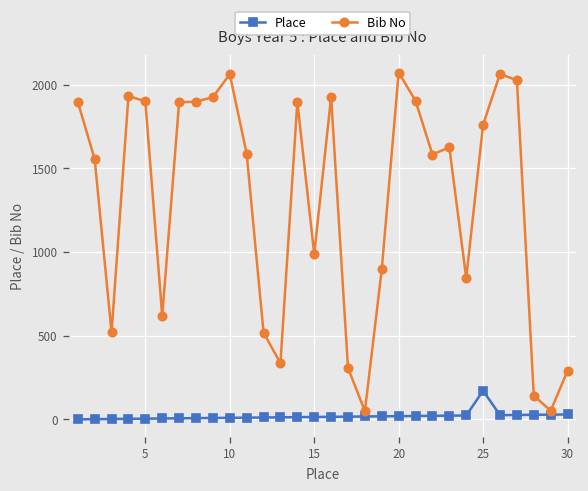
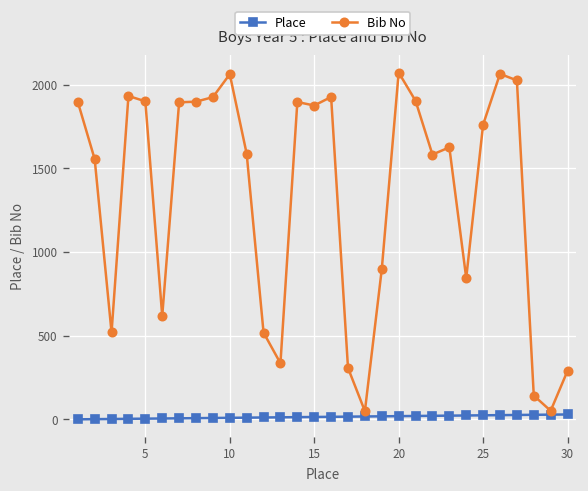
Bib No, 15: 990 -> 1880
Place, 25: 170 -> 30
